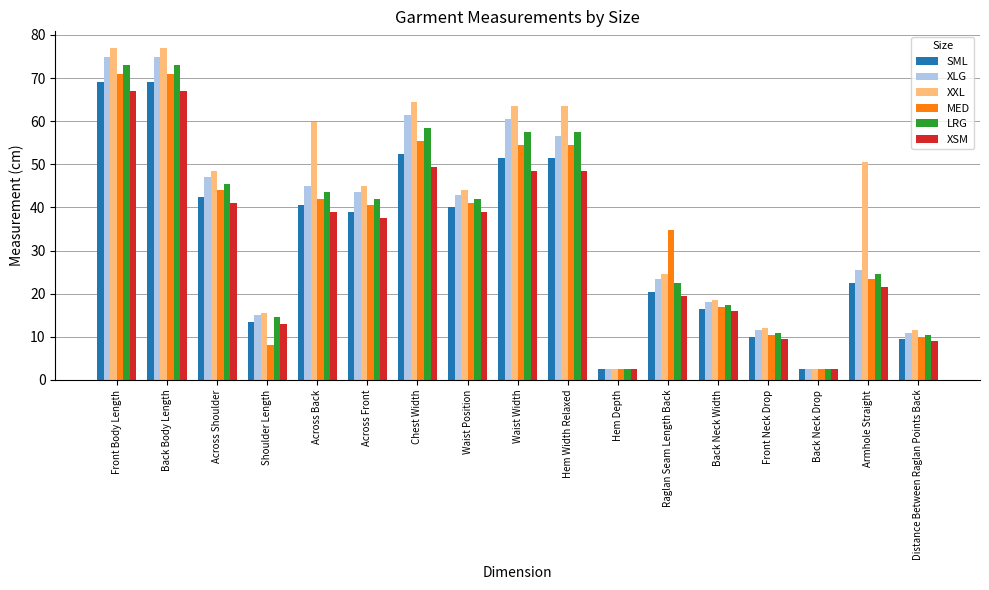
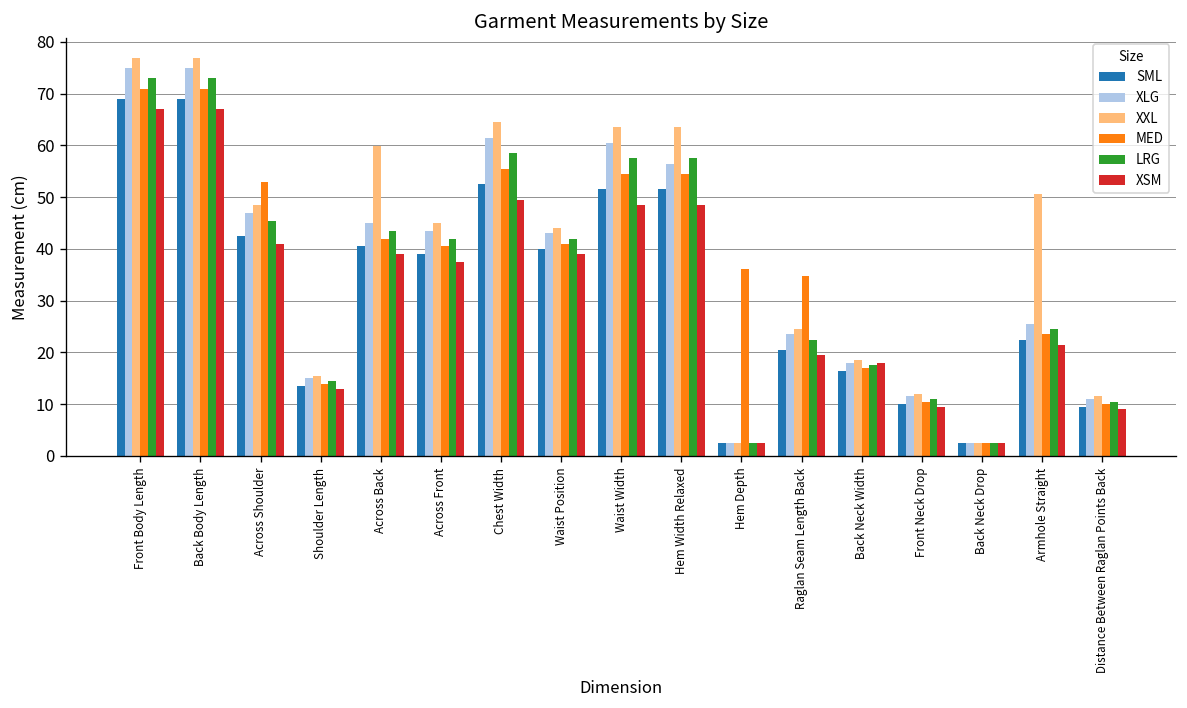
MED, Across Shoulder: 44 -> 53
MED, Shoulder Length: 8 -> 14
MED, Hem Depth: 3 -> 36
XSM, Back Neck Width: 16 -> 18
